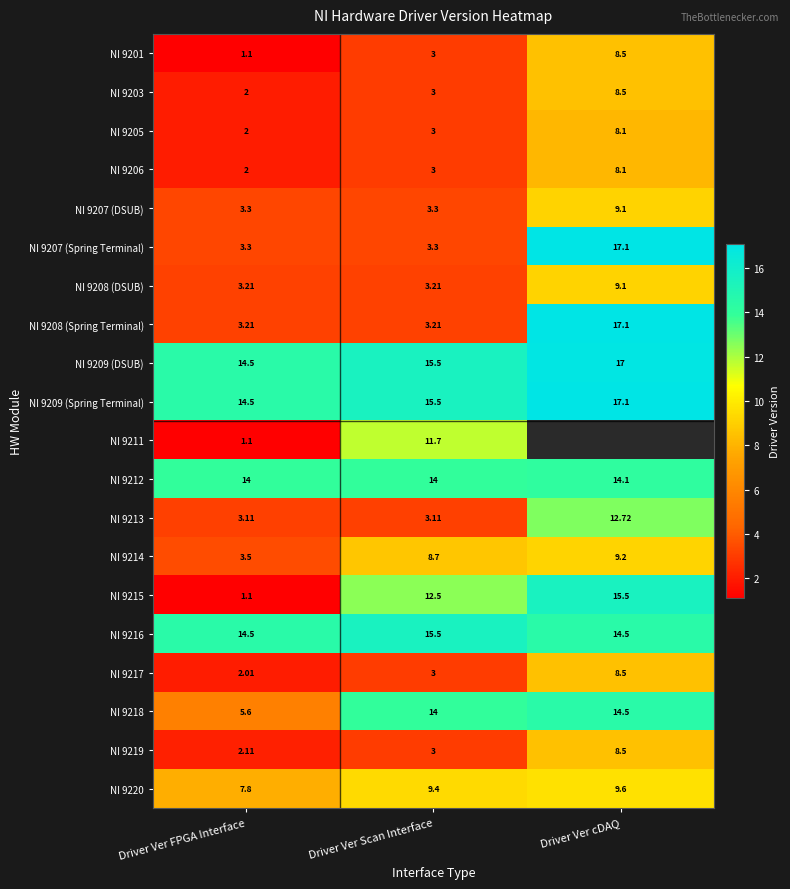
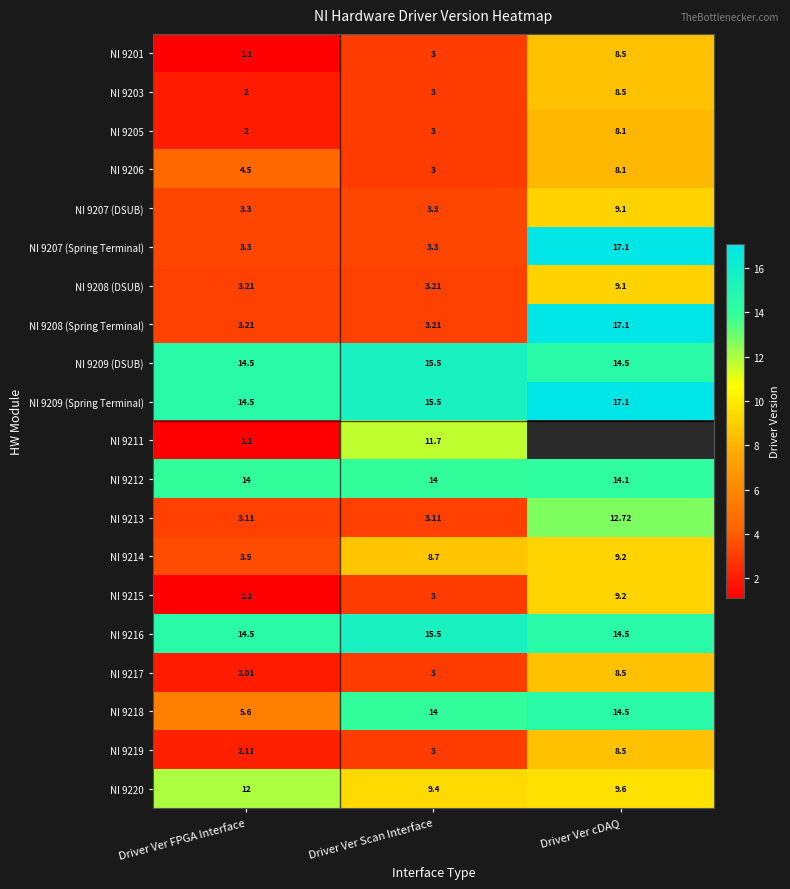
NI 9206, Driver Ver FPGA Interface: 2 -> 4.5
NI 9209 (DSUB), Driver Ver cDAQ: 17 -> 14.5
NI 9215, Driver Ver Scan Interface: 12.5 -> 3
NI 9215, Driver Ver cDAQ: 15.5 -> 9.2
NI 9220, Driver Ver FPGA Interface: 7.8 -> 12
